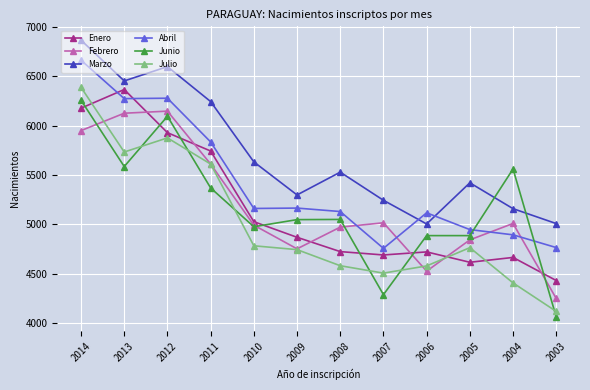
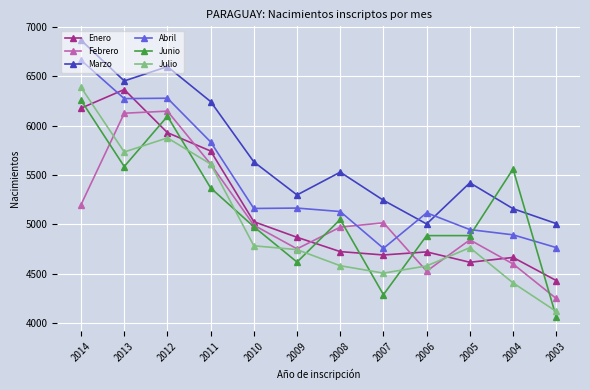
Febrero, 2014: 6000 -> 5200
Junio, 2009: 5000 -> 4600
Febrero, 2004: 5000 -> 4600
